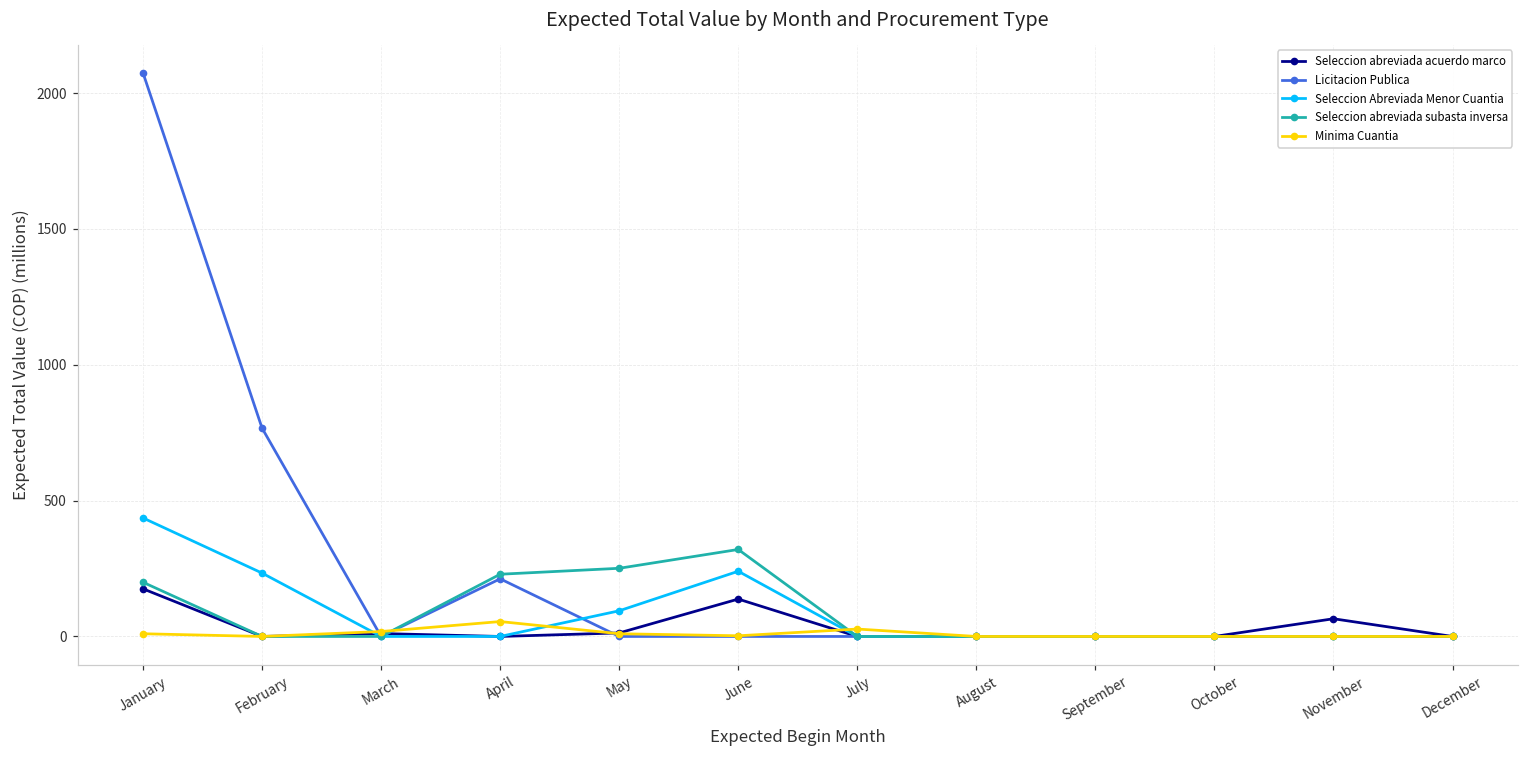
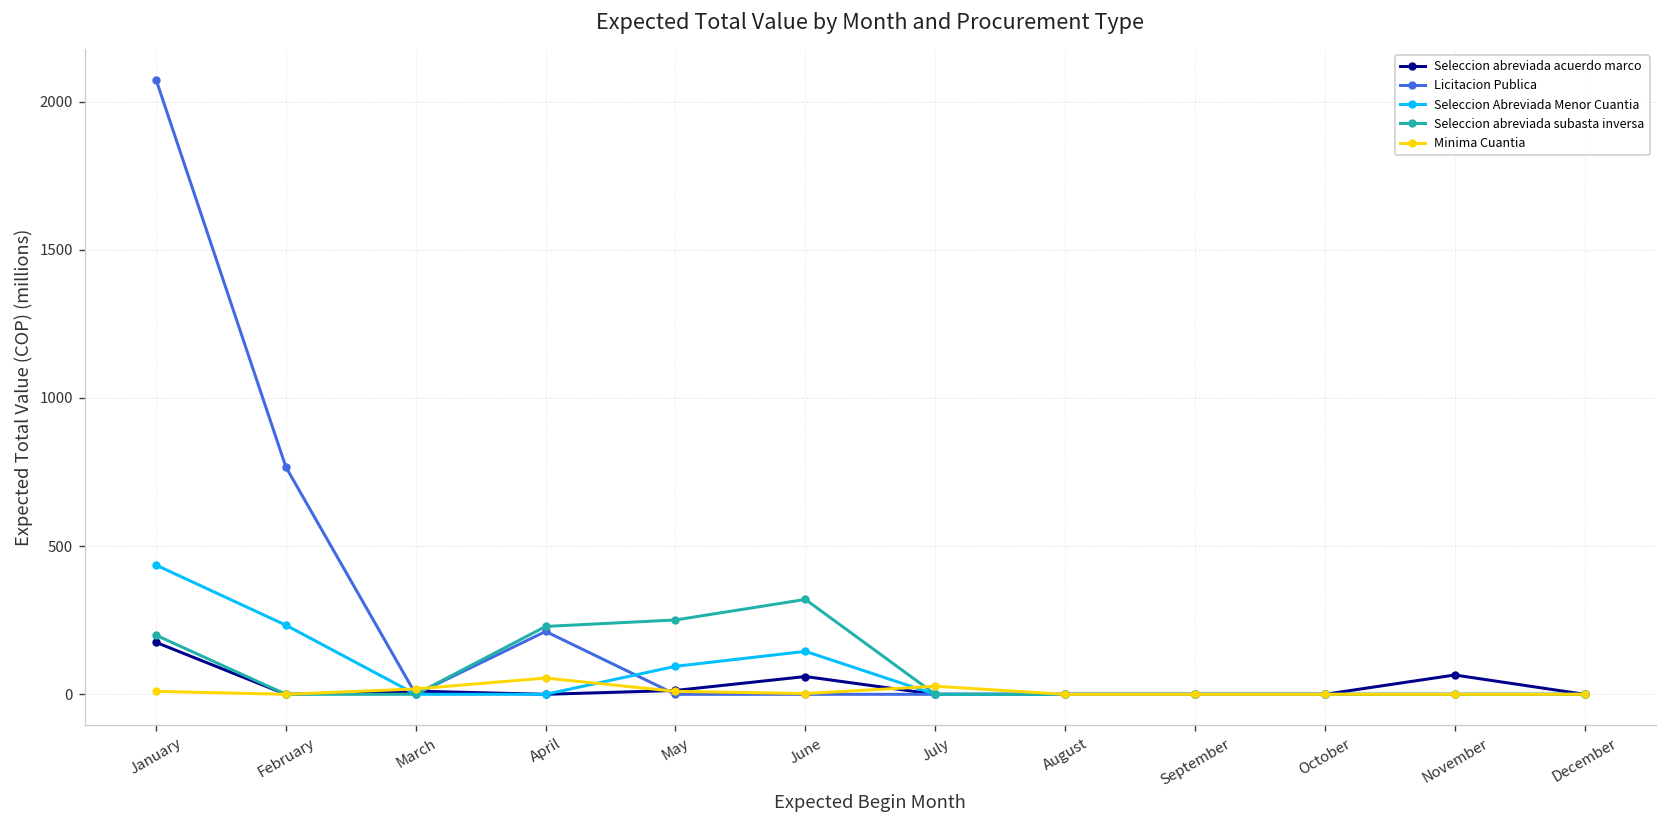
Seleccion abreviada acuerdo marco, June: 140 -> 60
Seleccion Abreviada Menor Cuantia, June: 240 -> 140
